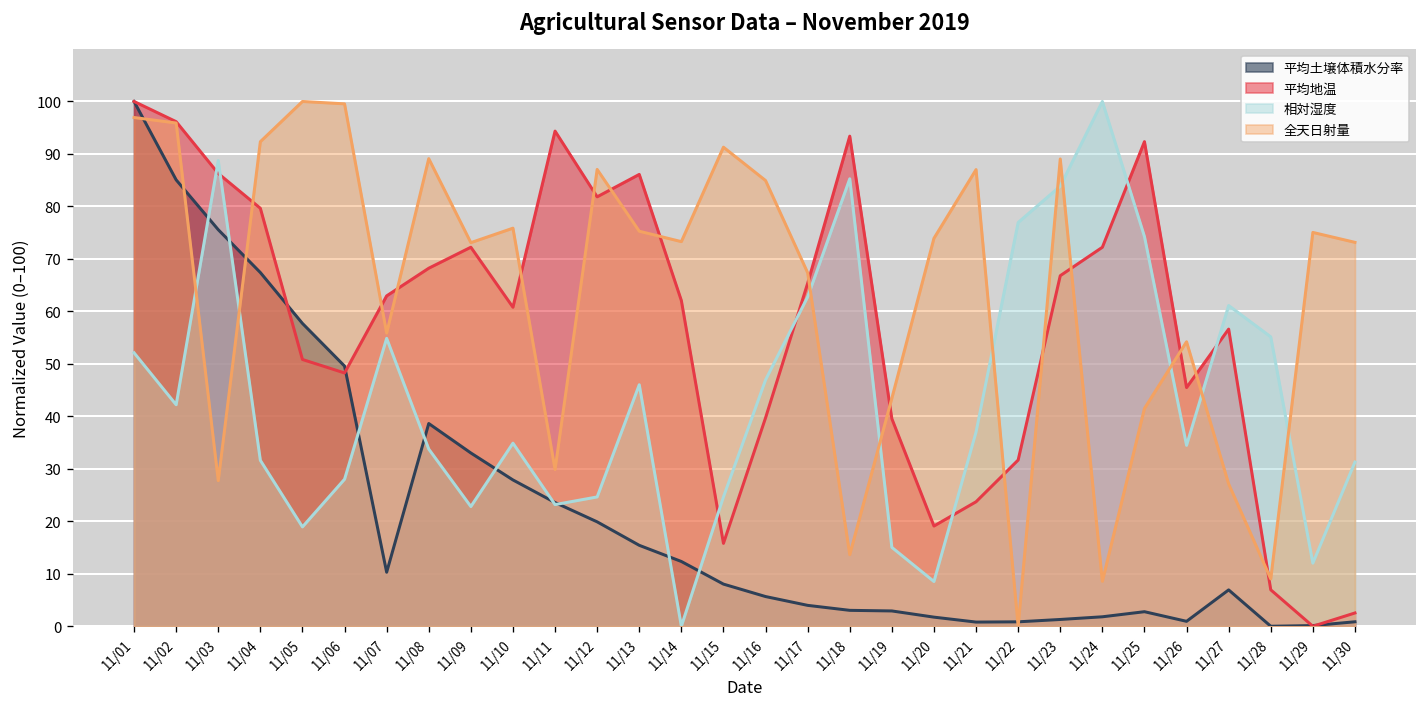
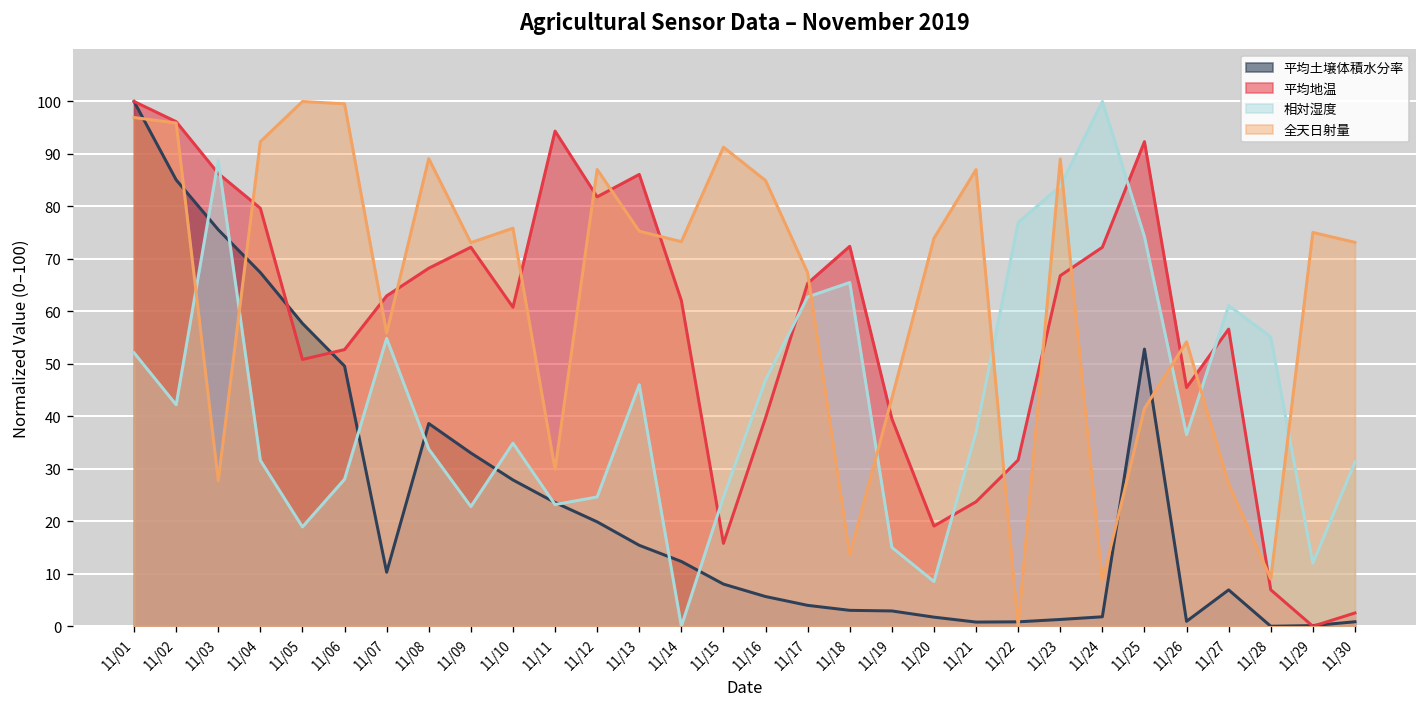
平均地温, 11/06: 48 -> 53
平均地温, 11/18: 93 -> 72
相対湿度, 11/18: 85 -> 66
平均土壌体積水分率, 11/25: 3 -> 53
相対湿度, 11/26: 34 -> 37
